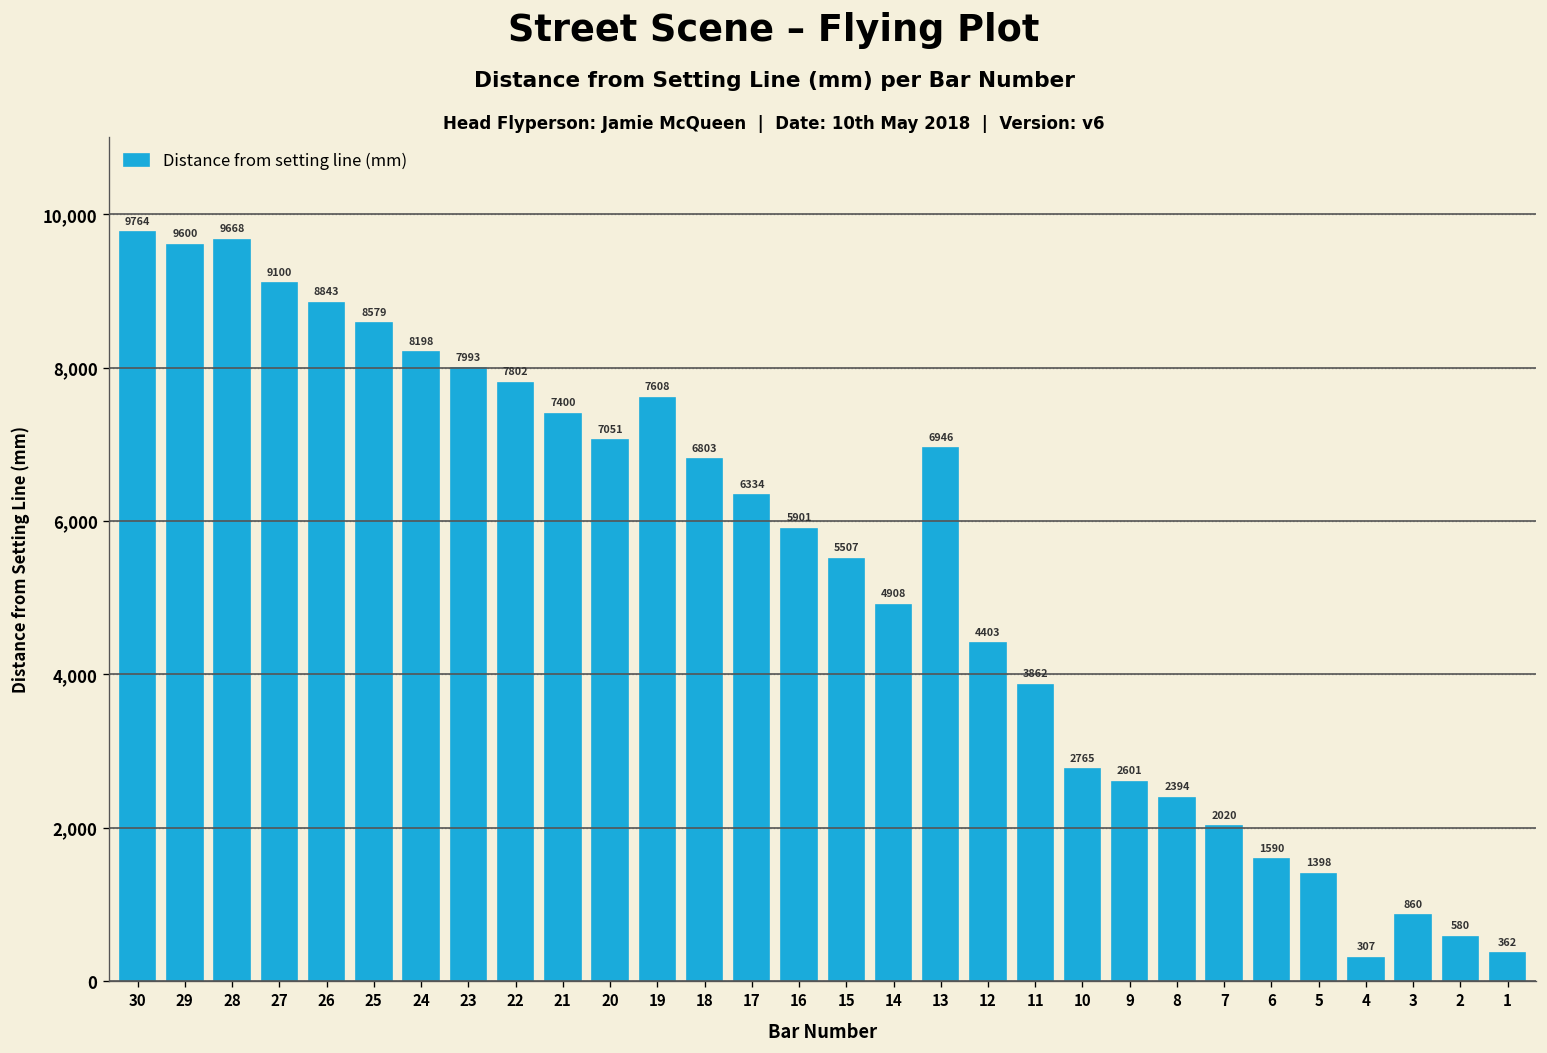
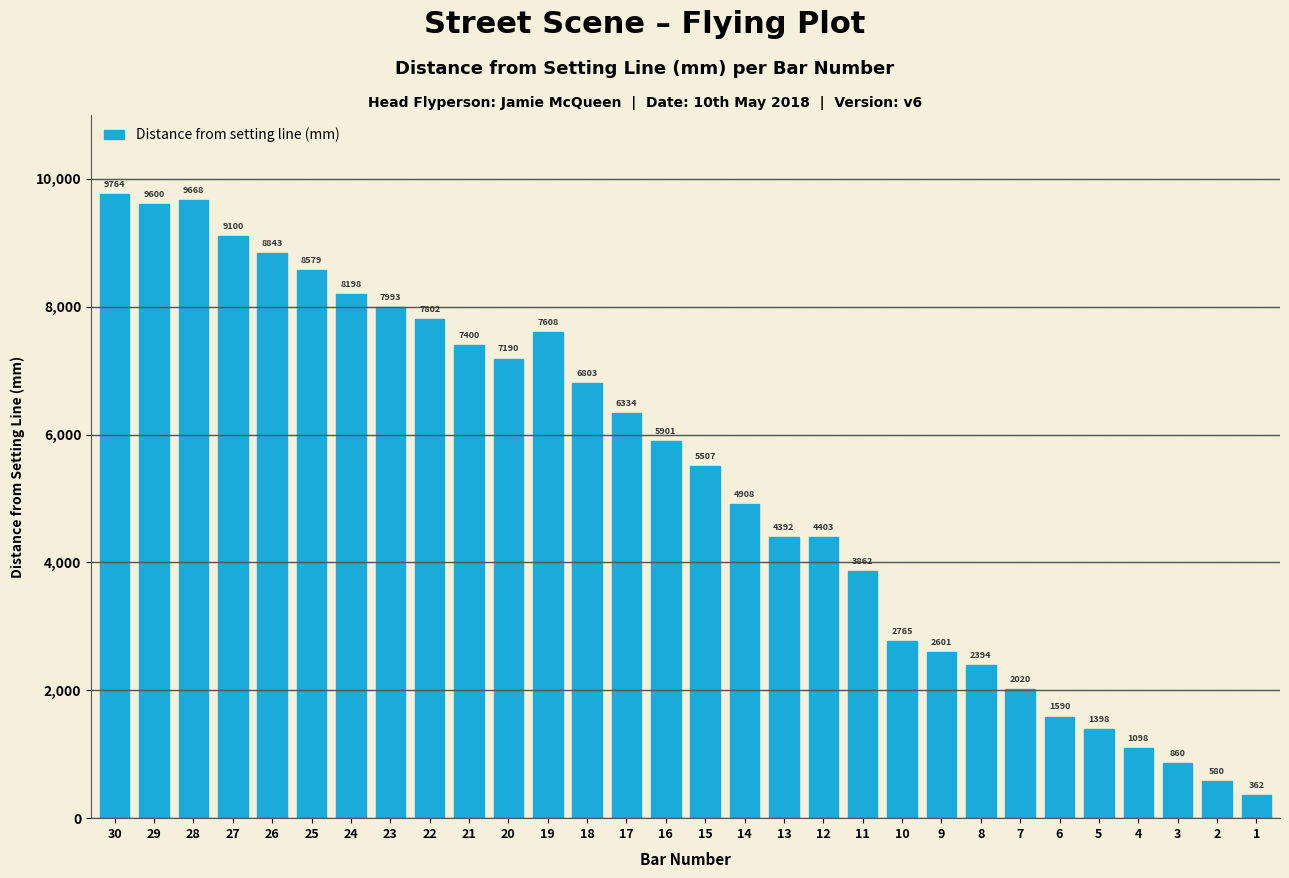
20: 7051 -> 7190
13: 6946 -> 4392
4: 307 -> 1098
